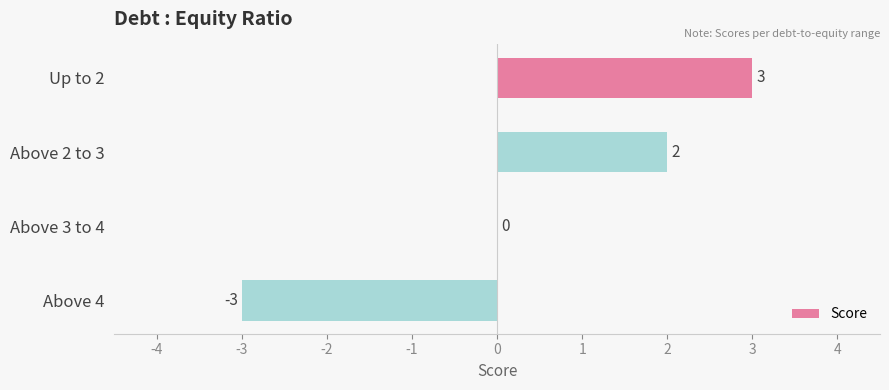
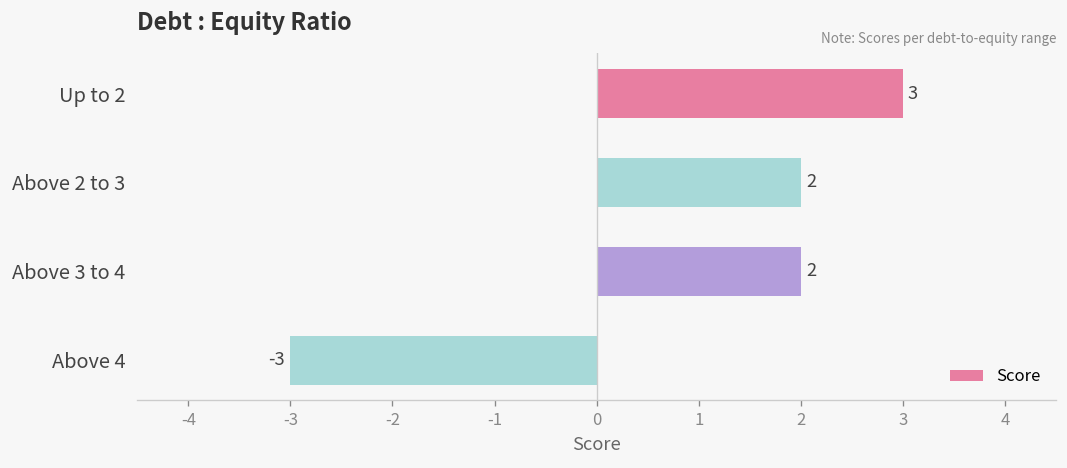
Above 3 to 4: 0 -> 2
